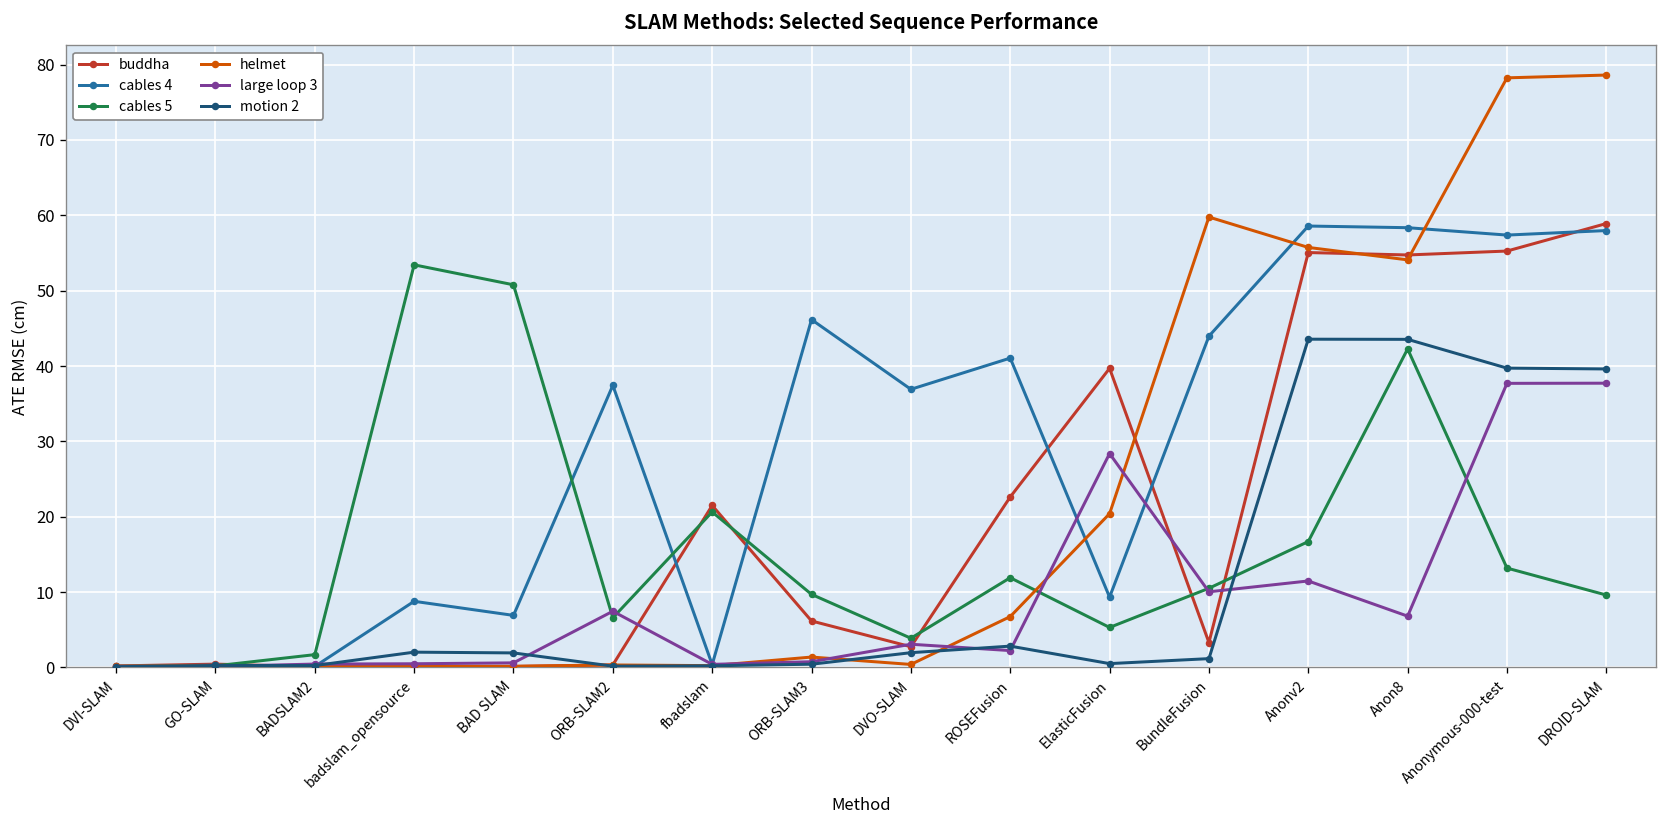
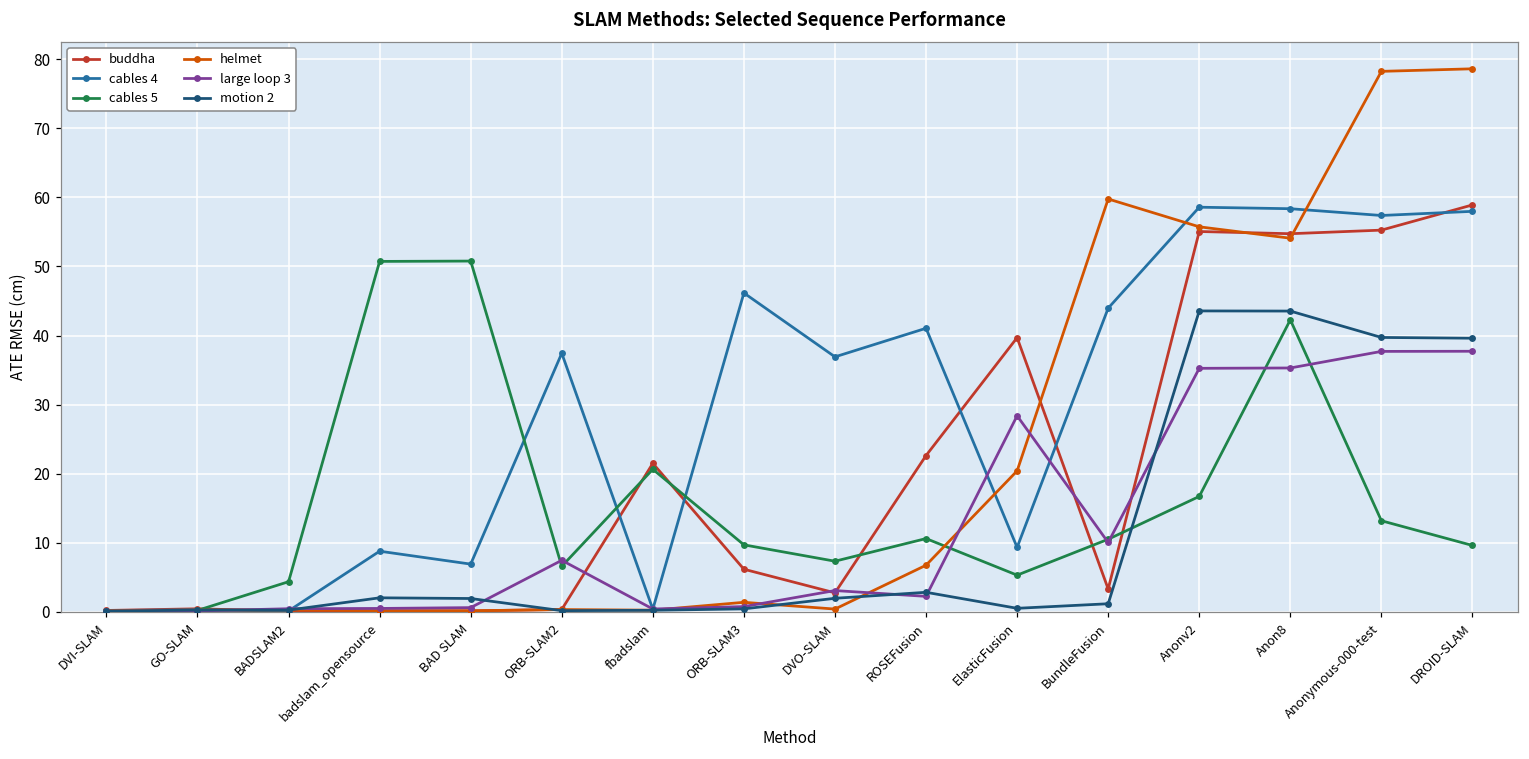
cables 5, BADSLAM2: 2 -> 4
cables 5, badslam_opensource: 53 -> 51
cables 5, DVO-SLAM: 4 -> 7
cables 5, ROSEFusion: 12 -> 11
large loop 3, Anonv2: 11 -> 35
large loop 3, Anon8: 7 -> 35
